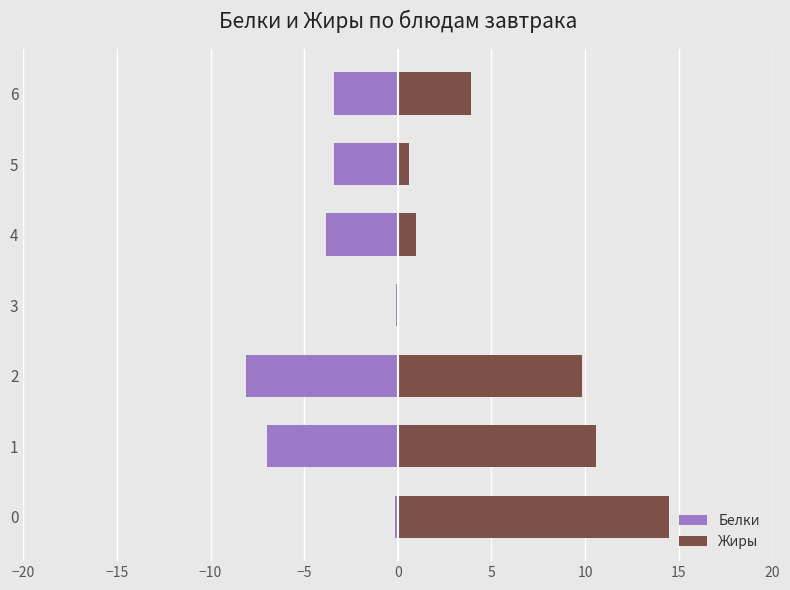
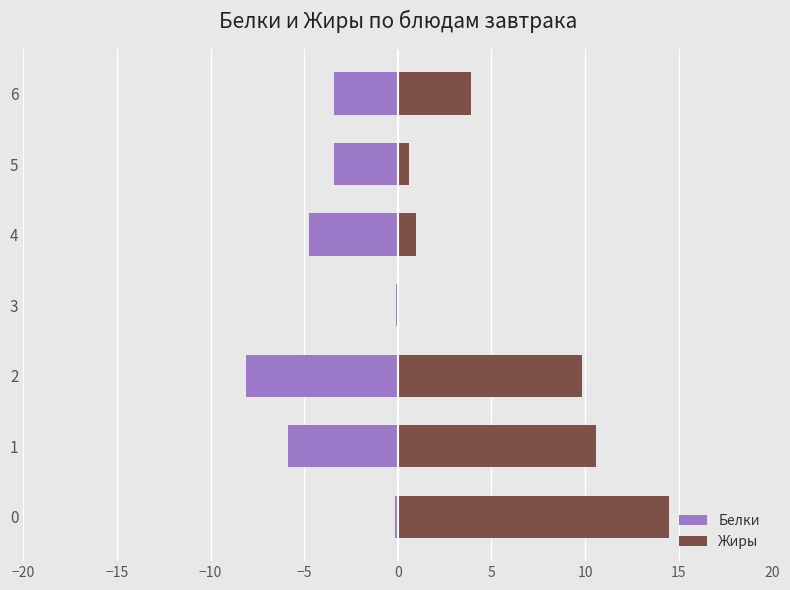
Белки, 4: -3.8 -> -4.7
Белки, 1: -7.0 -> -5.9
